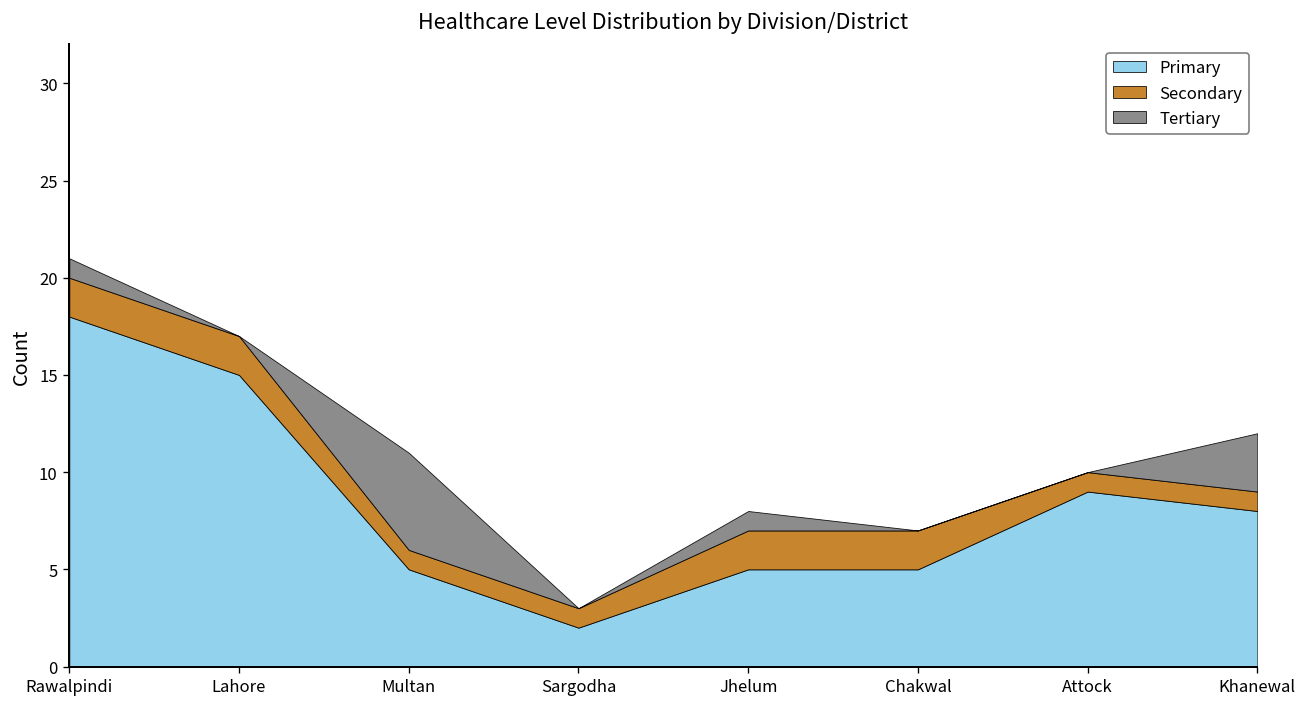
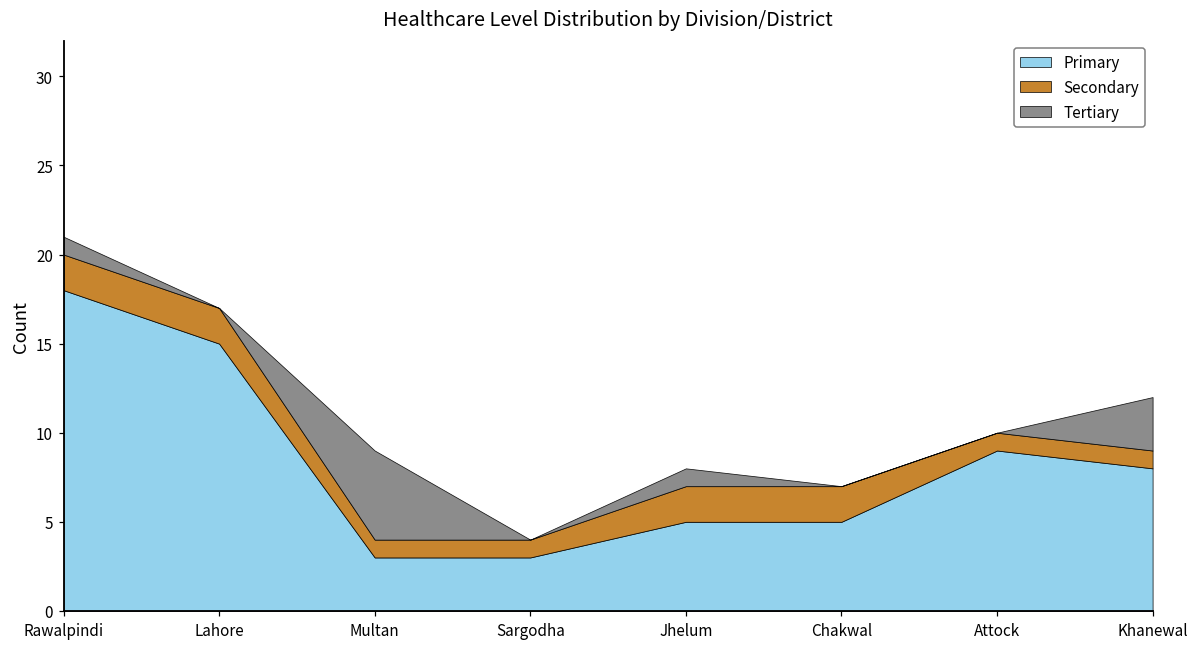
Primary, Multan: 5 -> 3
Primary, Sargodha: 2 -> 3
